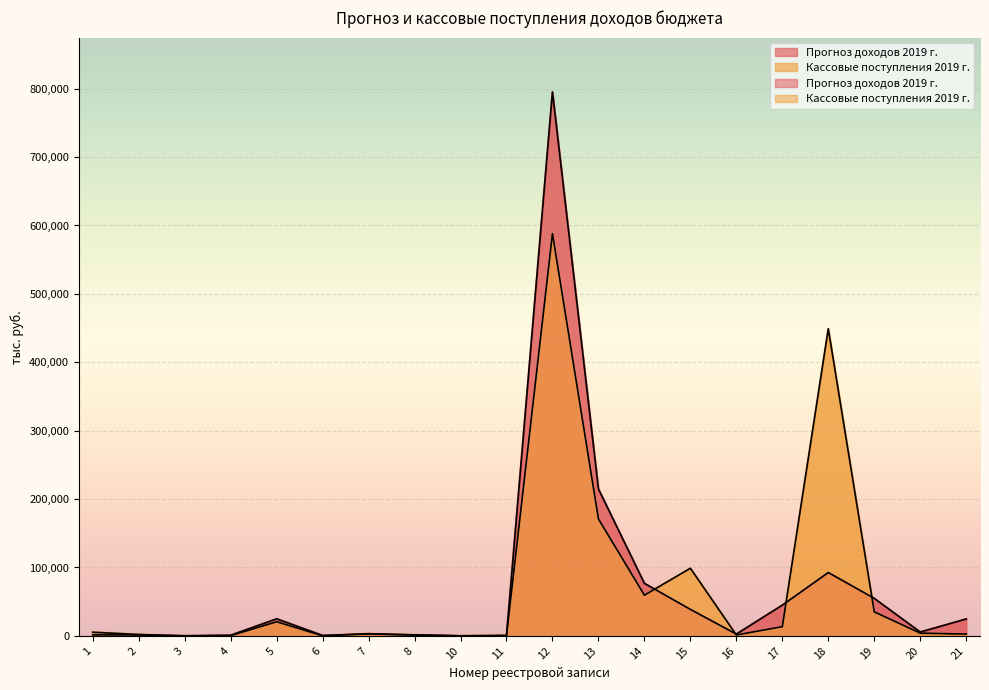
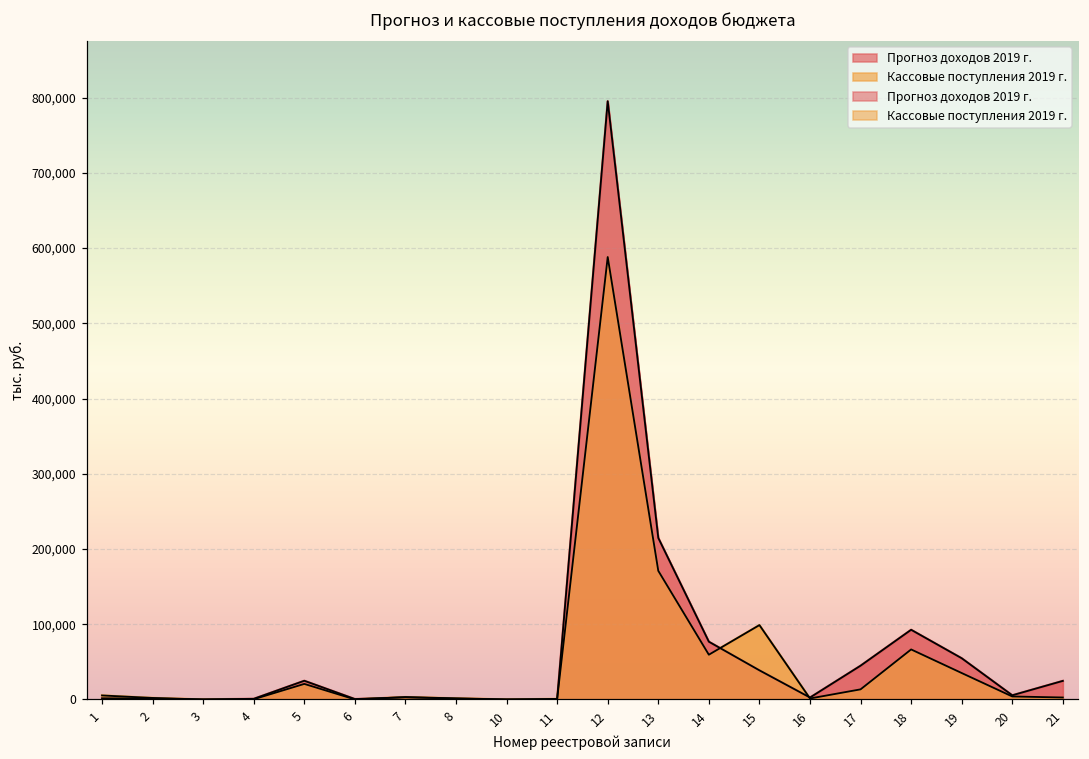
Кассовые поступления 2019 г., 18: 450,000 -> 70,000
